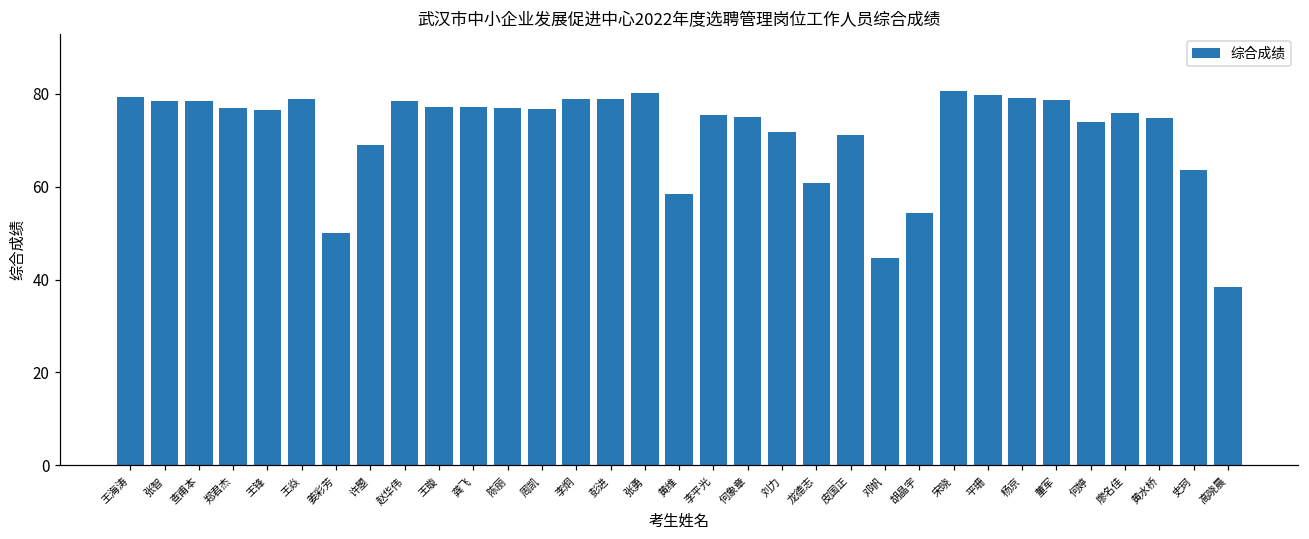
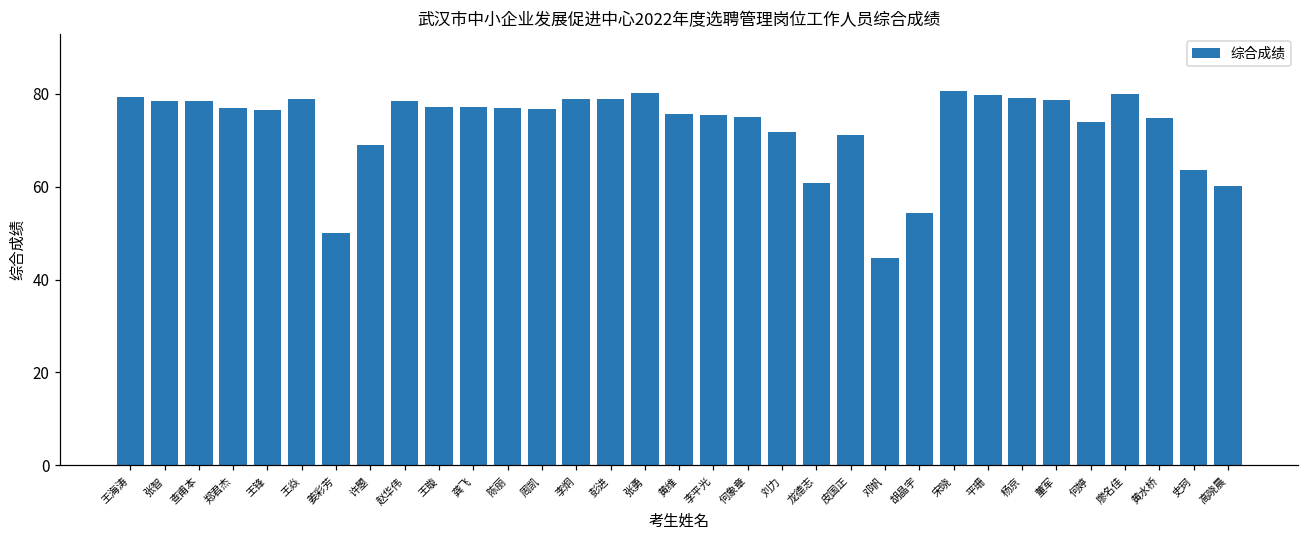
黄维: 58 -> 76
廖名佳: 76 -> 80
高晓晨: 38 -> 60
